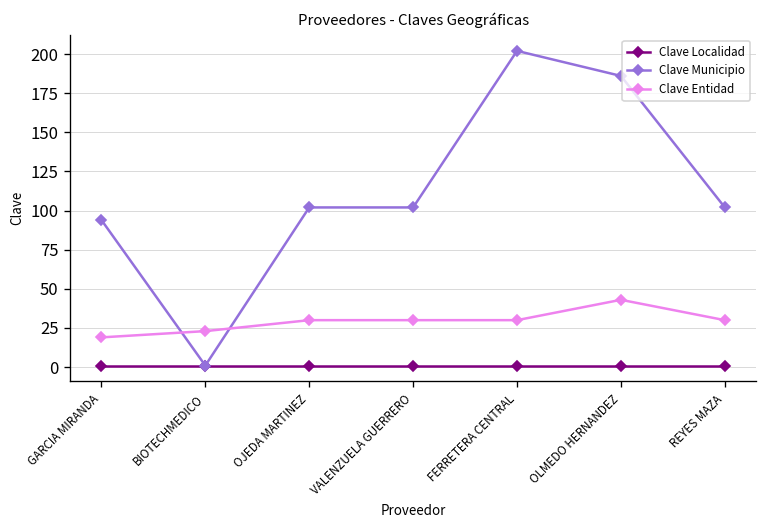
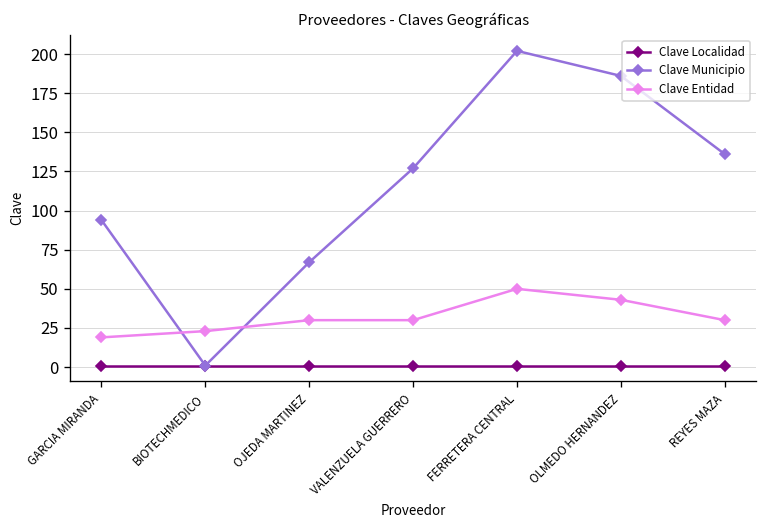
Clave Municipio, OJEDA MARTINEZ: 102 -> 67
Clave Municipio, VALENZUELA GUERRERO: 102 -> 127
Clave Entidad, FERRETERA CENTRAL: 30 -> 50
Clave Municipio, REYES MAZA: 102 -> 136
